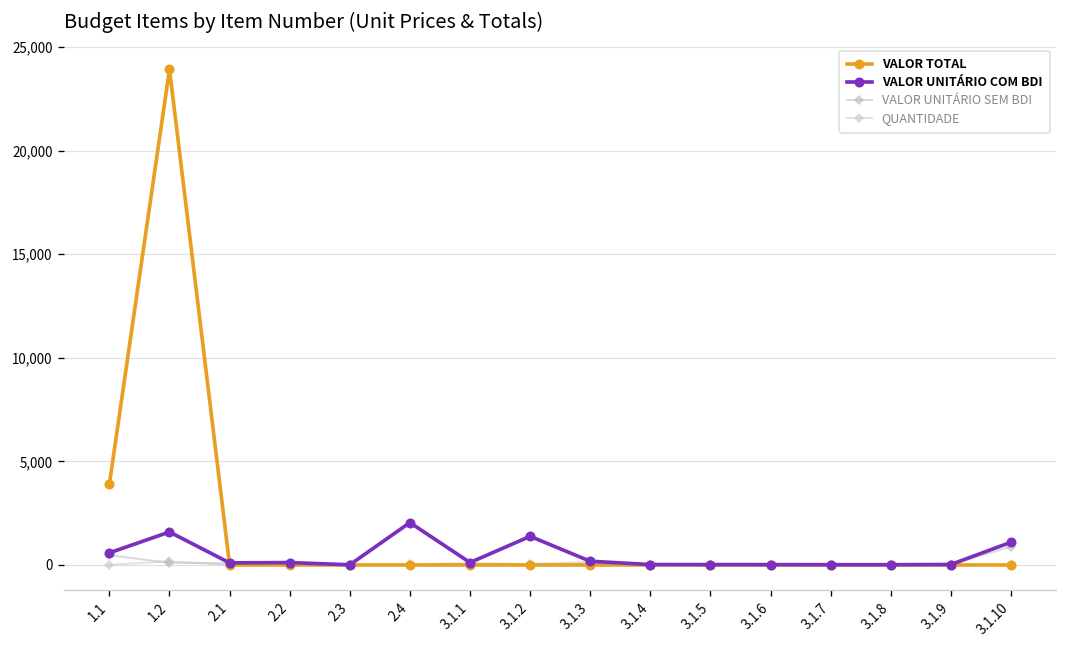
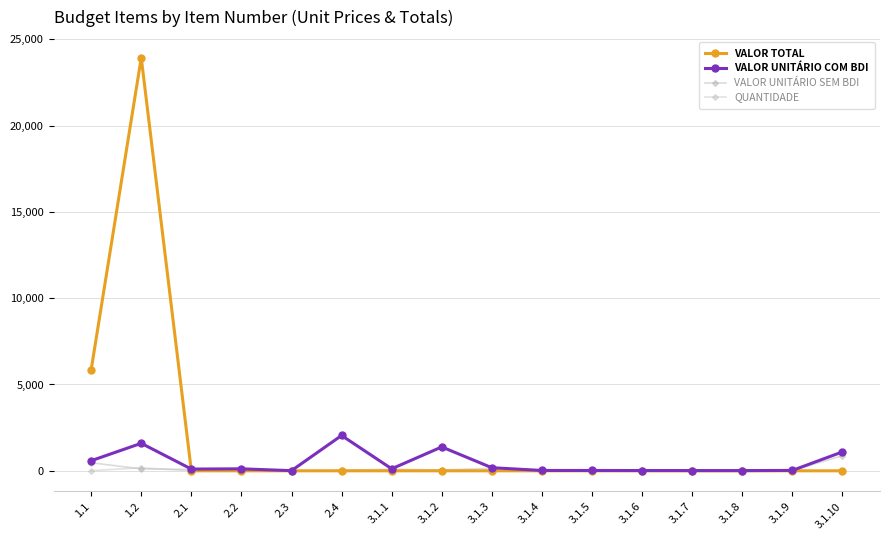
VALOR TOTAL, 1.1: 3,900 -> 5,900
